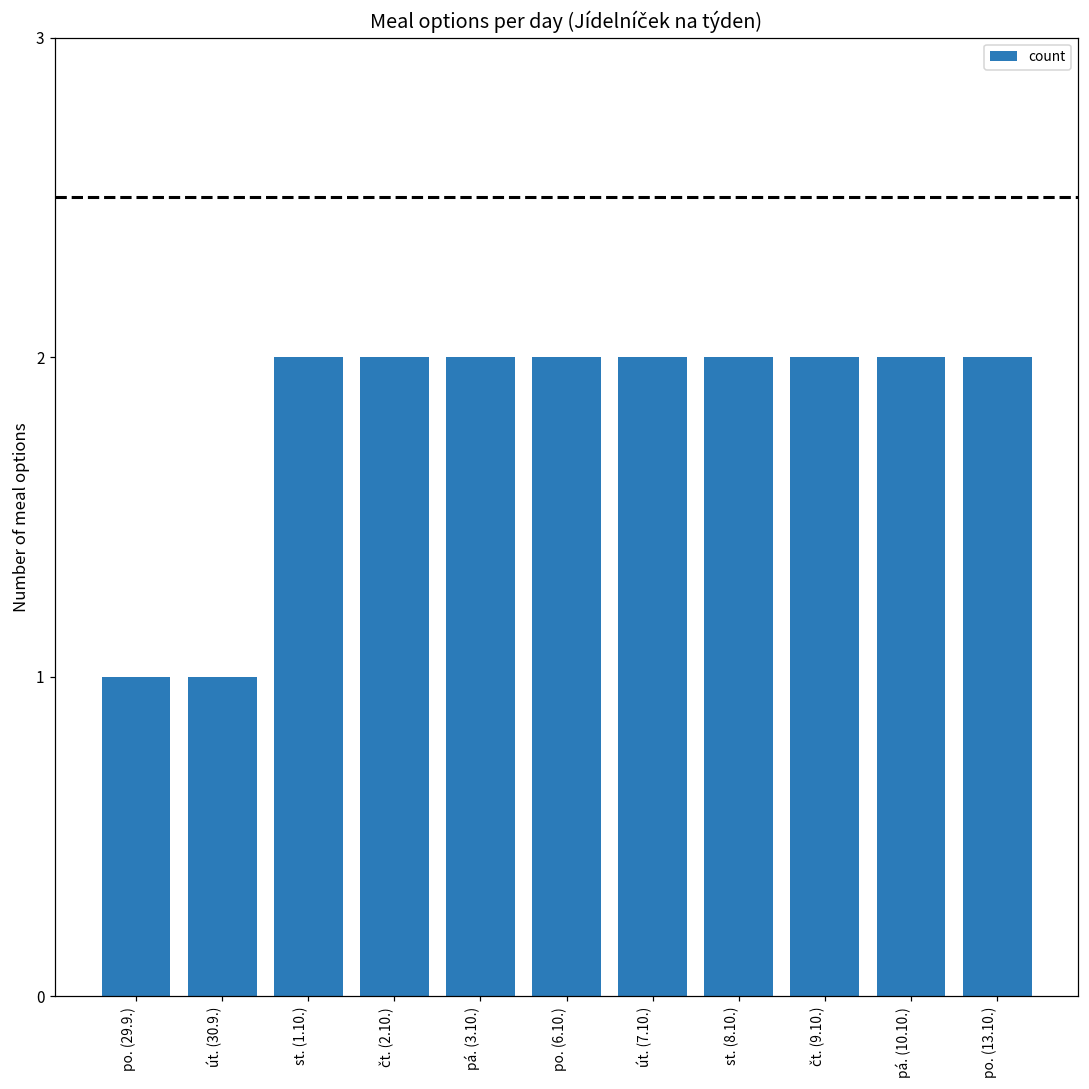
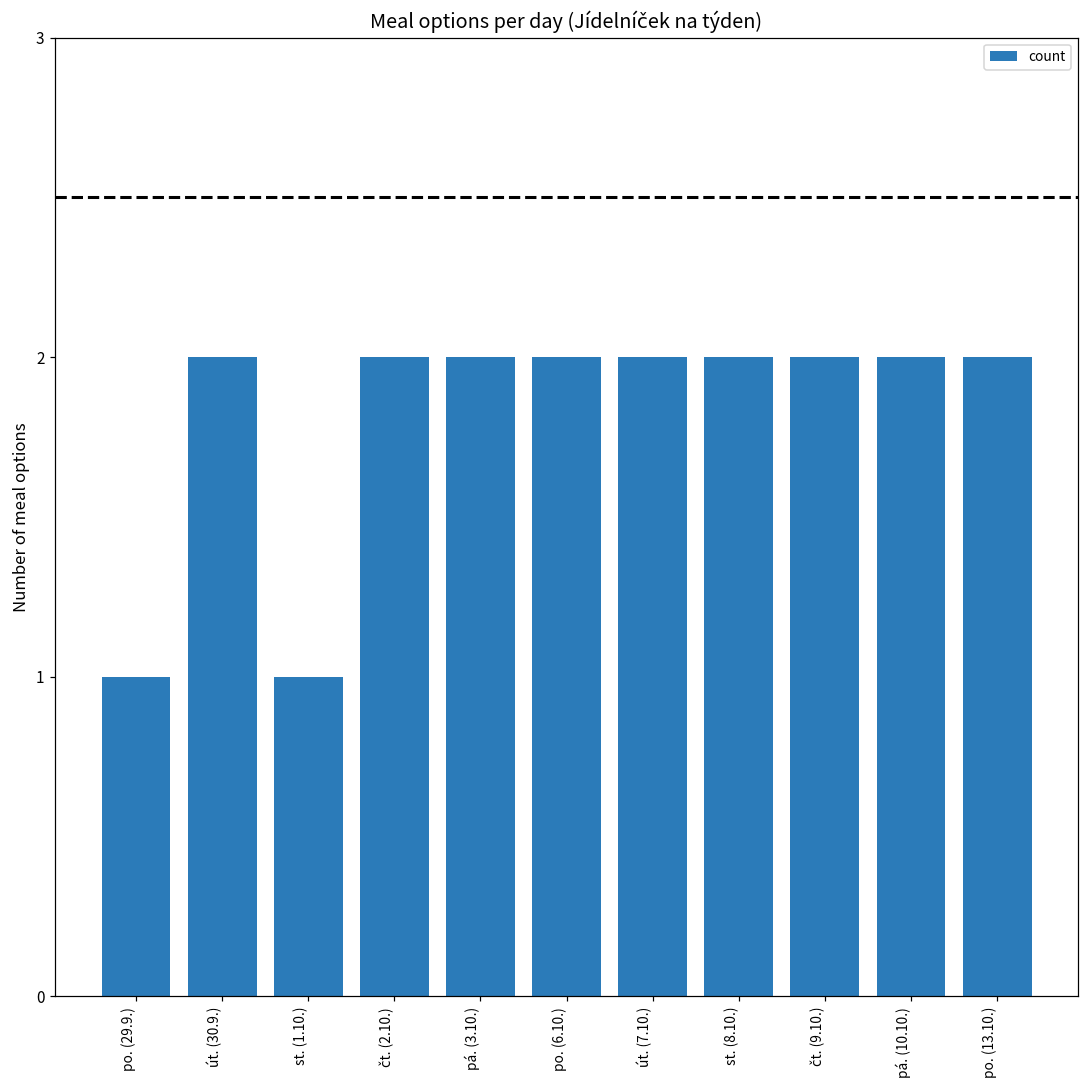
út. (30.9.): 1 -> 2
st. (1.10.): 2 -> 1
